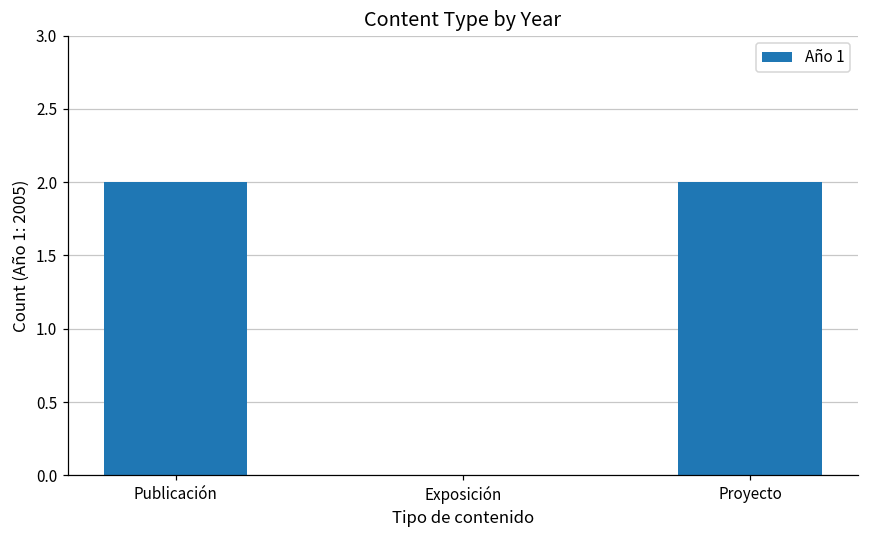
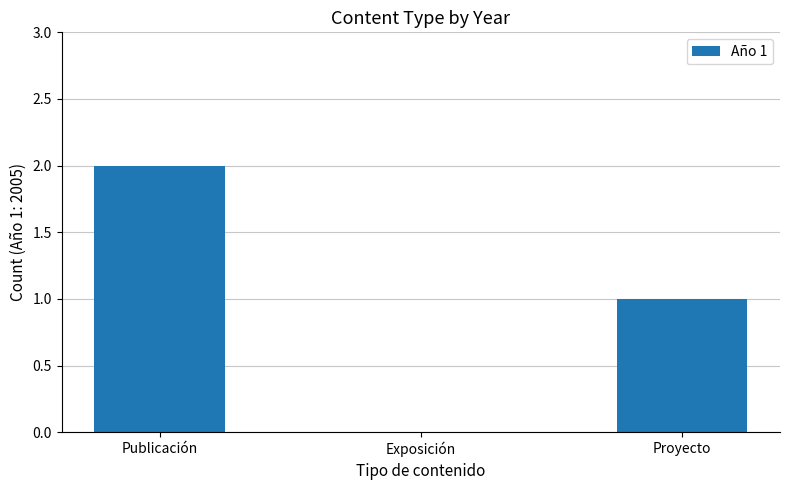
Proyecto: 2 -> 1
